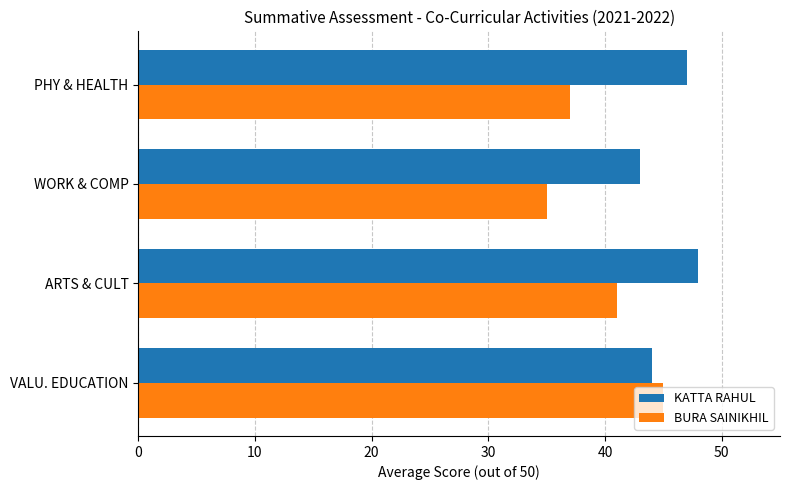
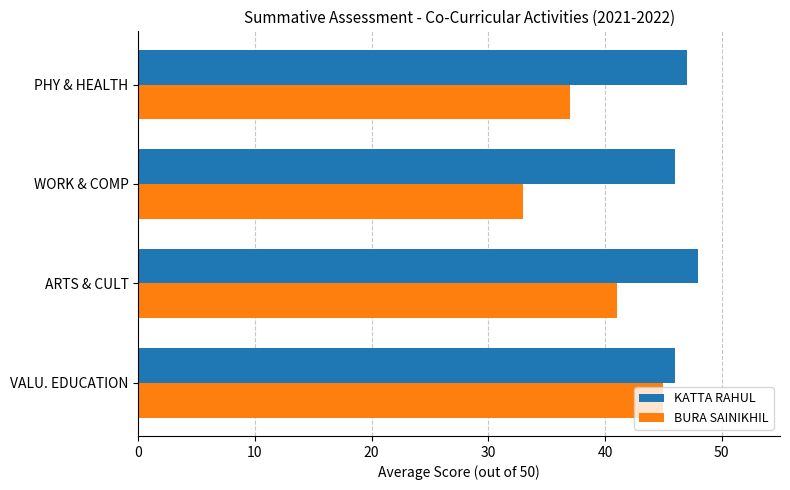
KATTA RAHUL, WORK & COMP: 43 -> 46
BURA SAINIKHIL, WORK & COMP: 35 -> 33
KATTA RAHUL, VALU. EDUCATION: 44 -> 46
